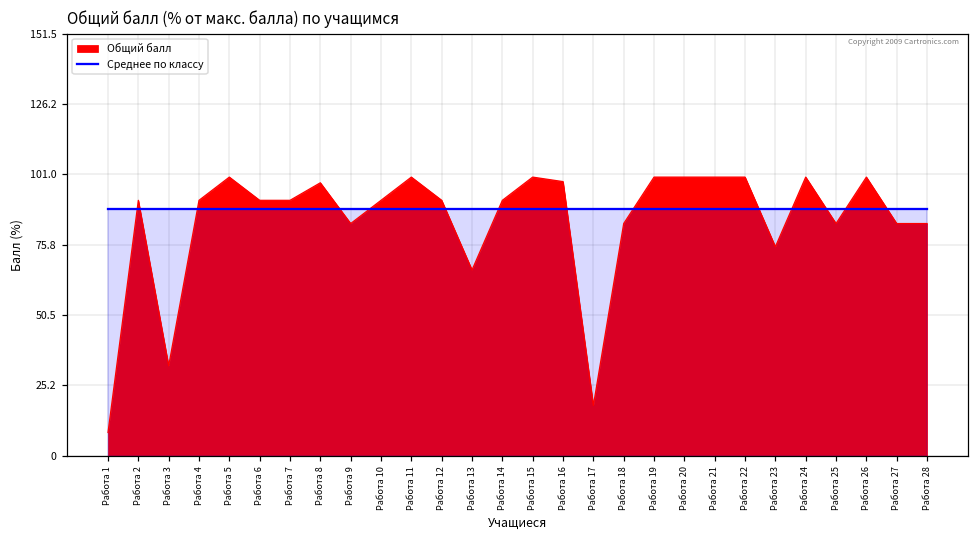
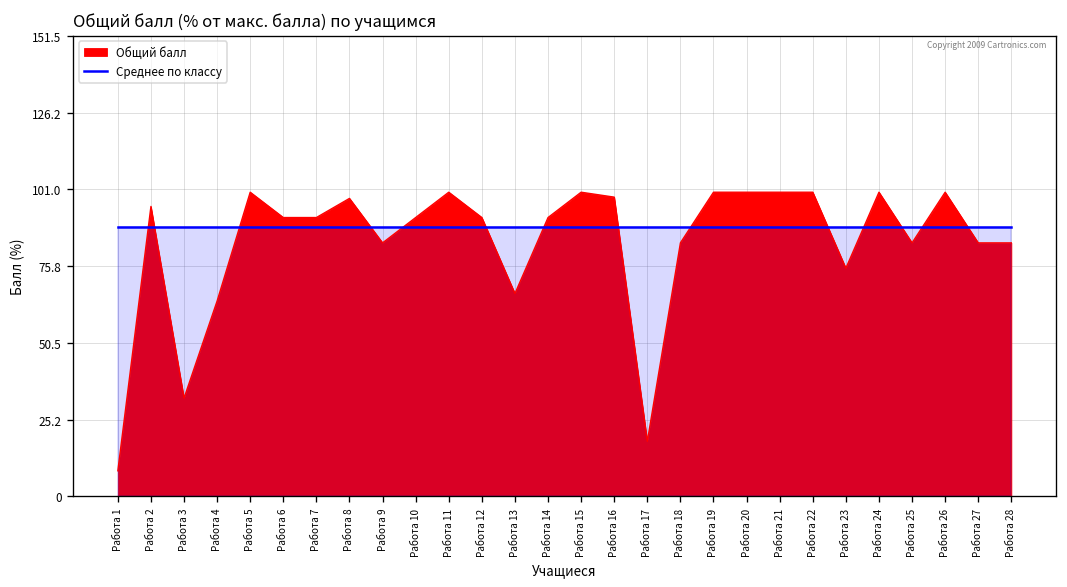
Общий балл, Работа 2: 92 -> 95
Общий балл, Работа 4: 92 -> 64
